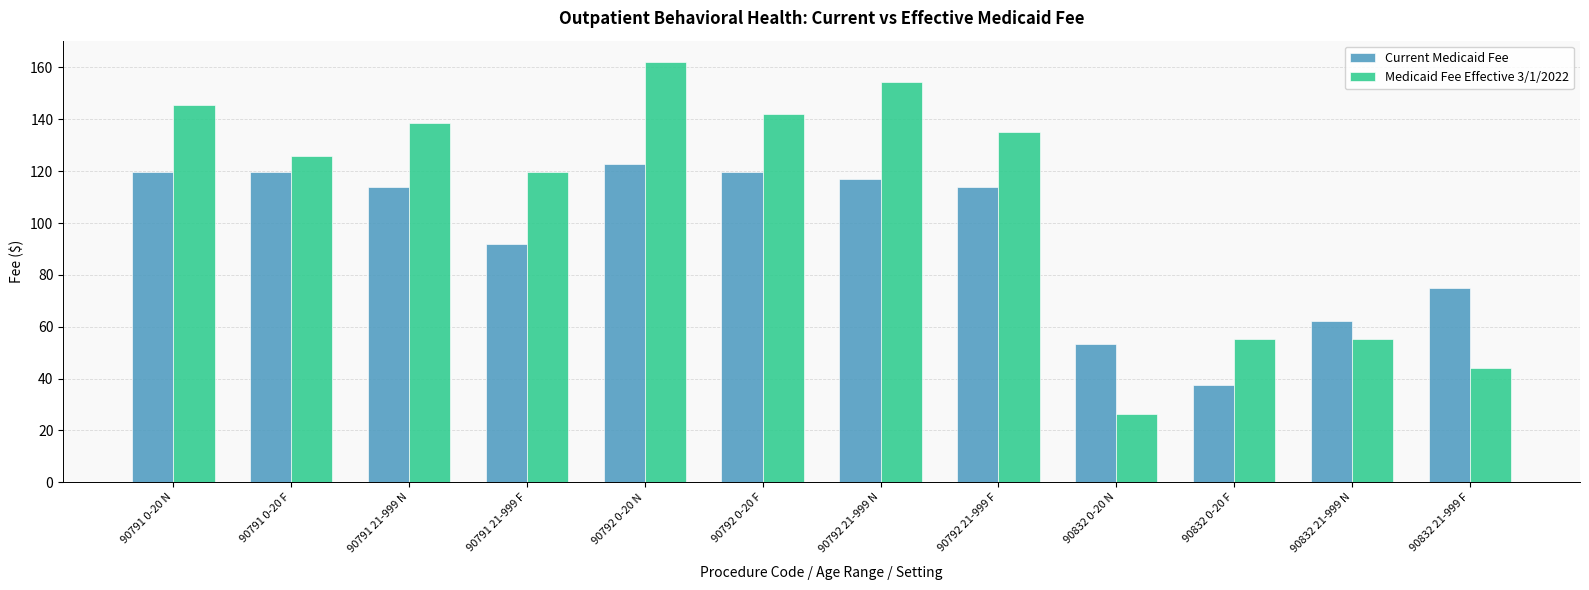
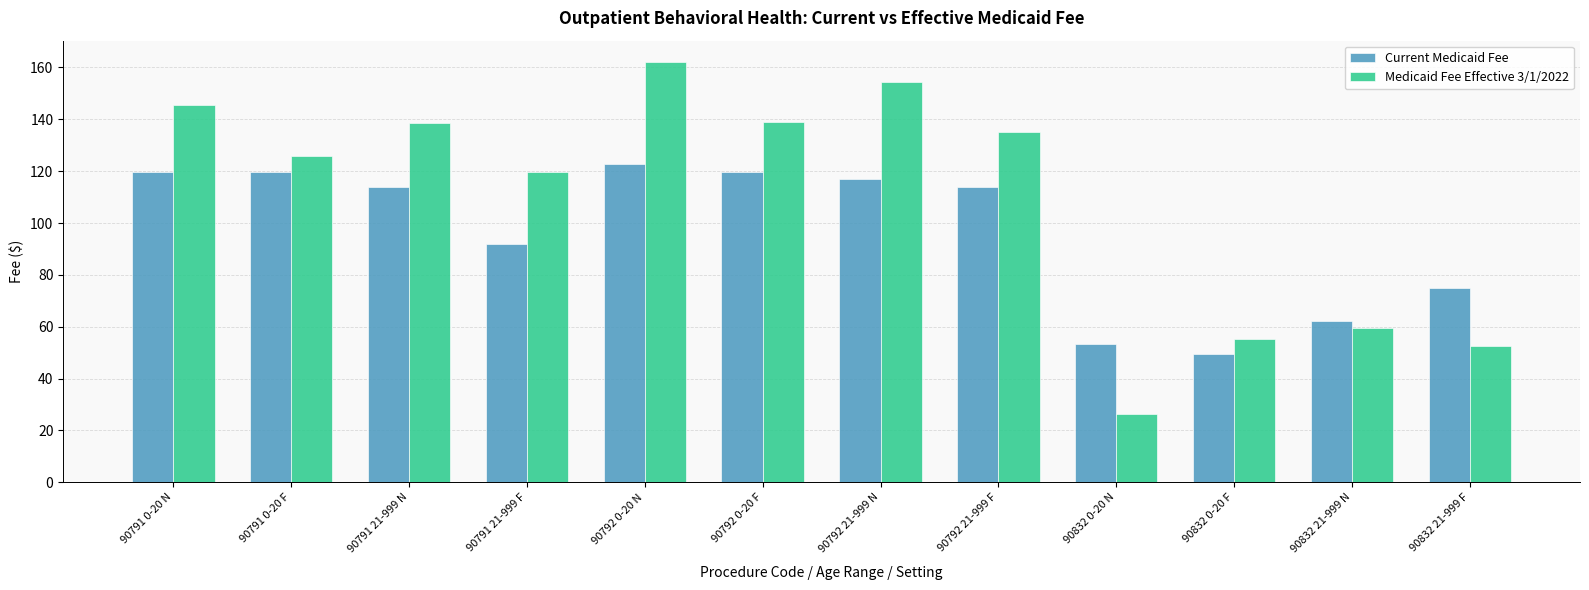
Medicaid Fee Effective 3/1/2022, 90792 0-20 F: 142 -> 139
Current Medicaid Fee, 90832 0-20 F: 38 -> 49
Medicaid Fee Effective 3/1/2022, 90832 21-999 N: 55 -> 60
Medicaid Fee Effective 3/1/2022, 90832 21-999 F: 44 -> 53
